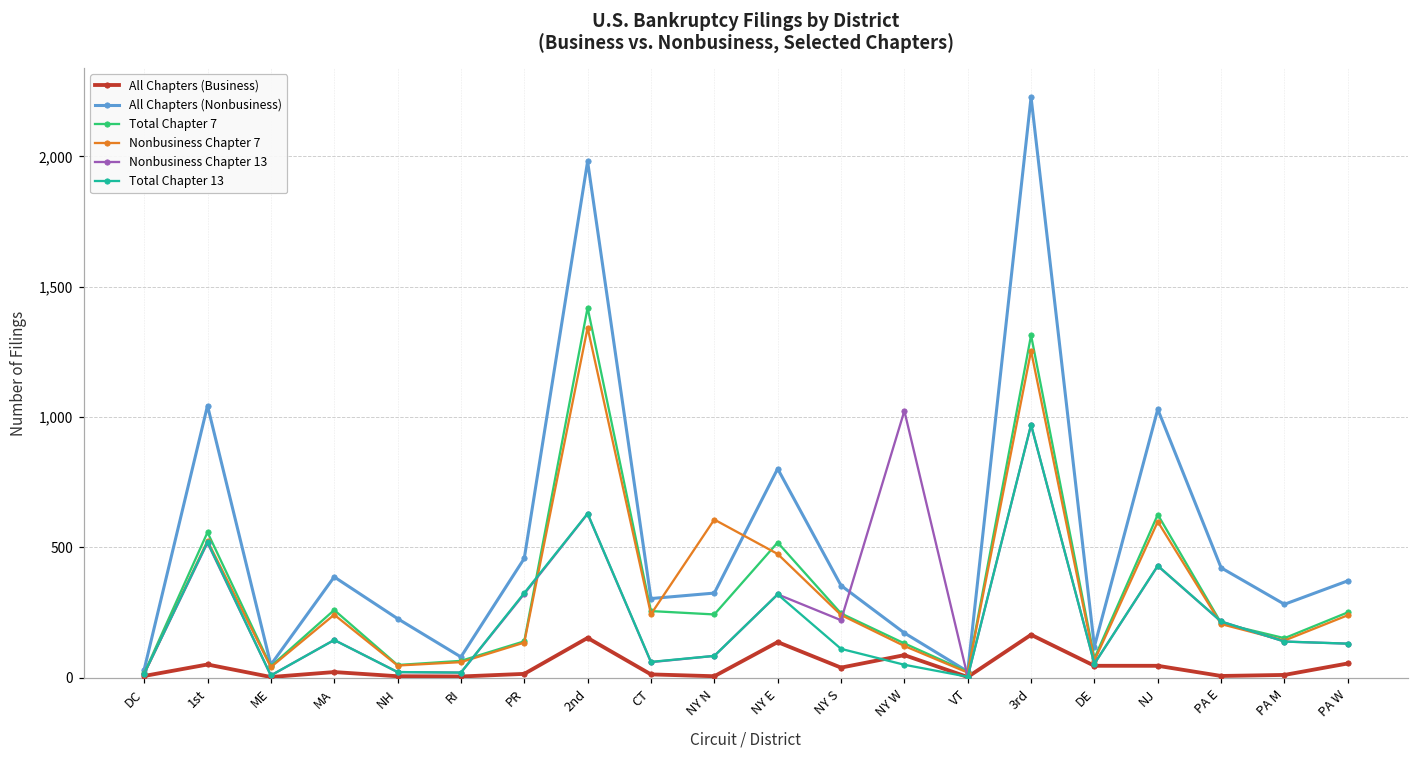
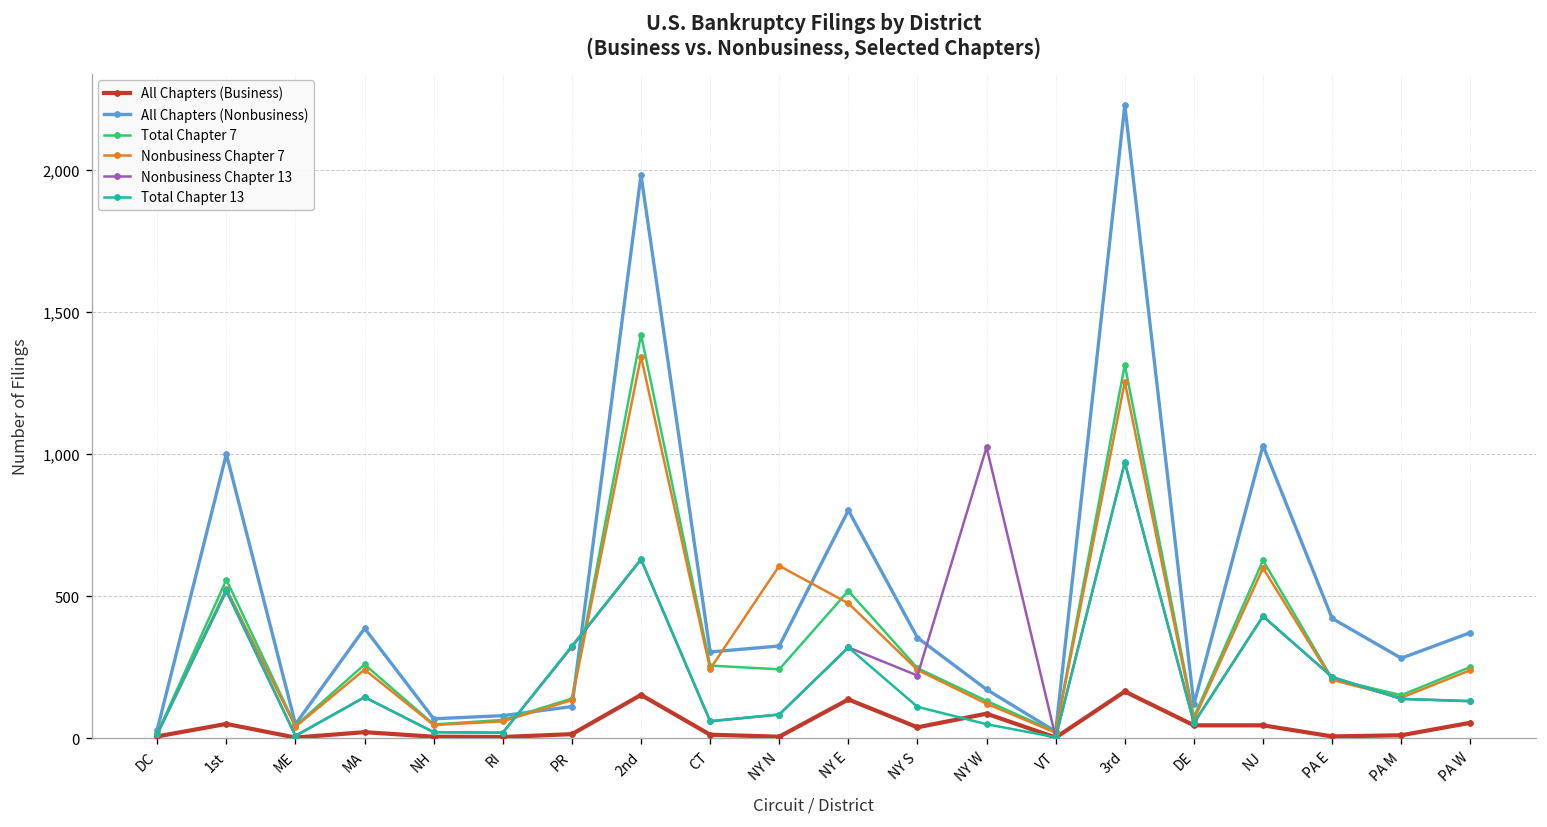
All Chapters (Nonbusiness), 1st: 1,040 -> 1,000
All Chapters (Nonbusiness), NH: 230 -> 70
All Chapters (Nonbusiness), PR: 460 -> 110
